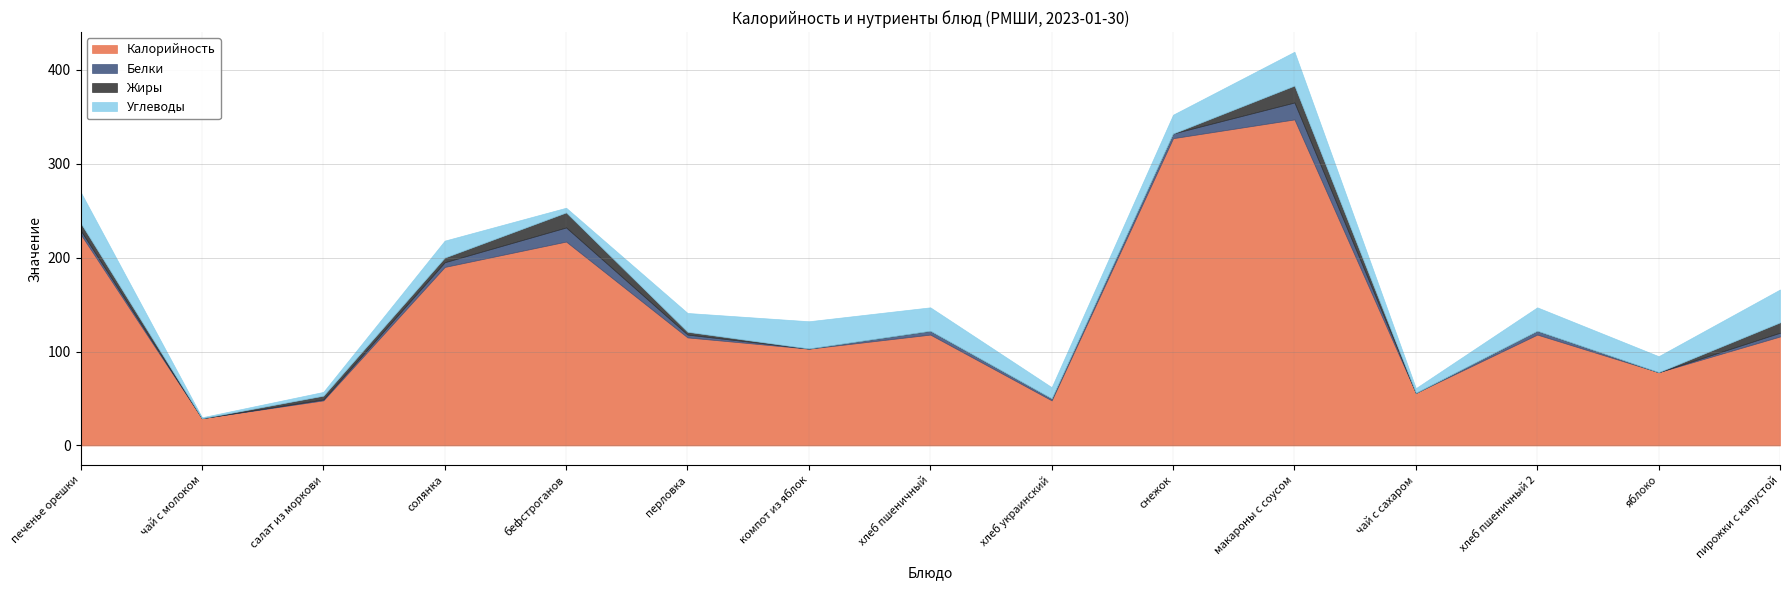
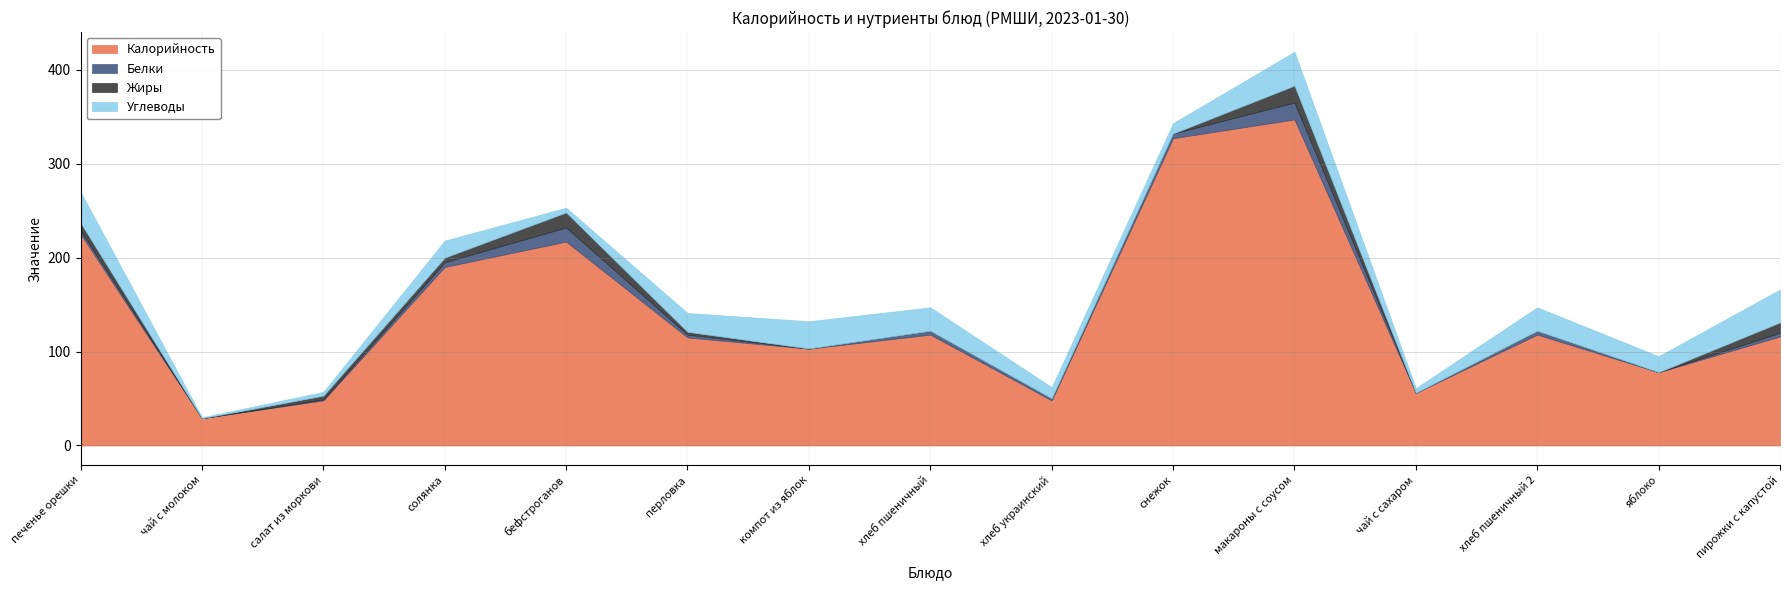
Углеводы, снежок: 20 -> 10
